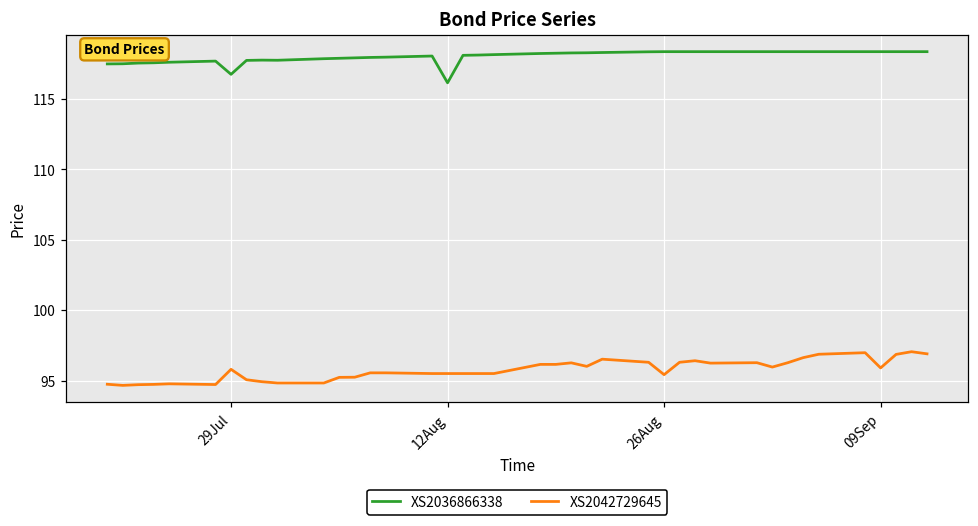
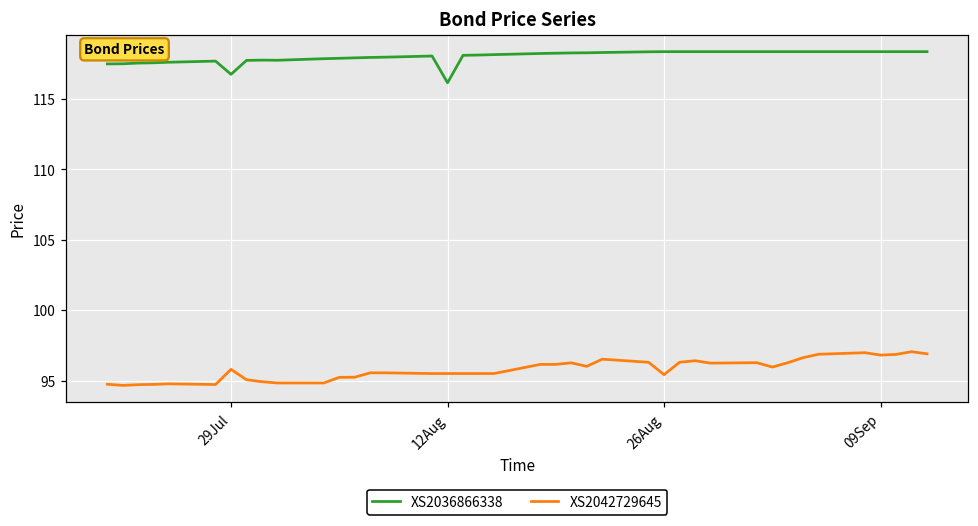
XS2042729645, 09Sep: 95.9 -> 96.8
